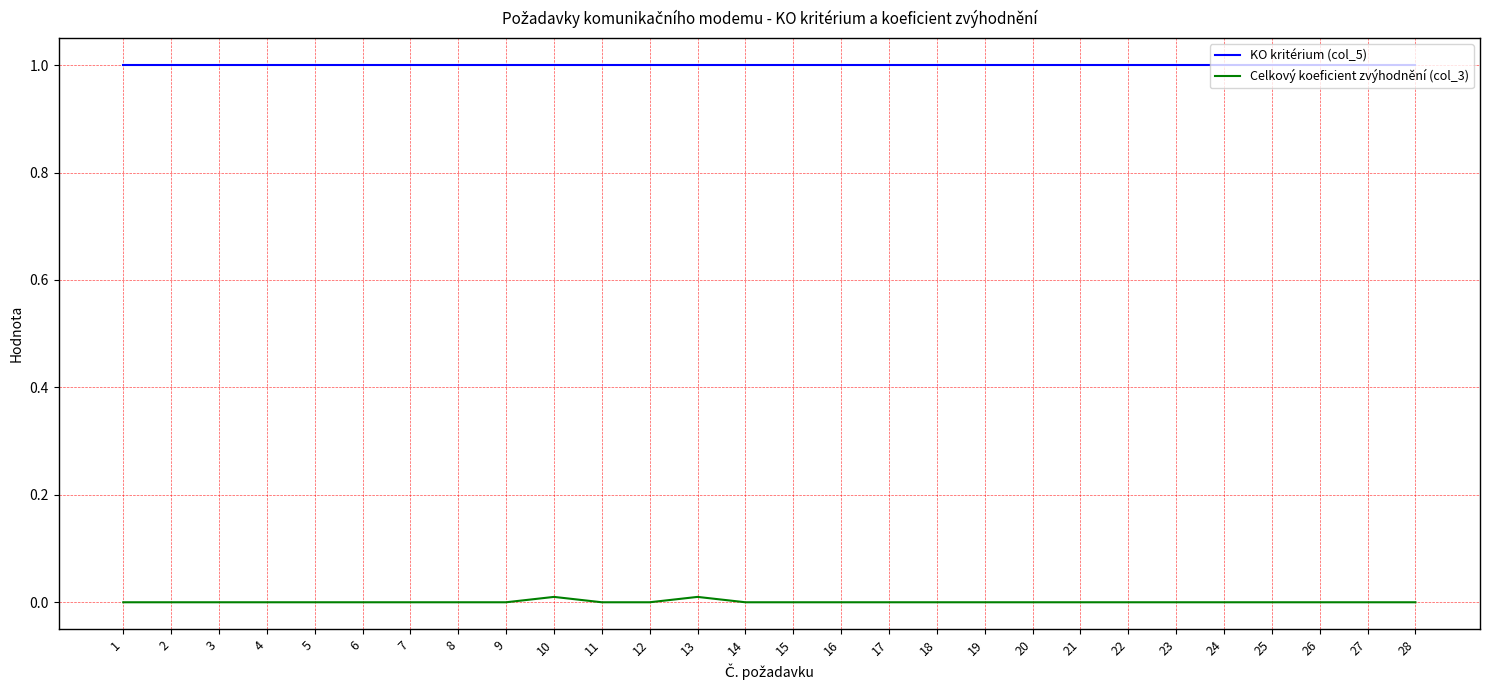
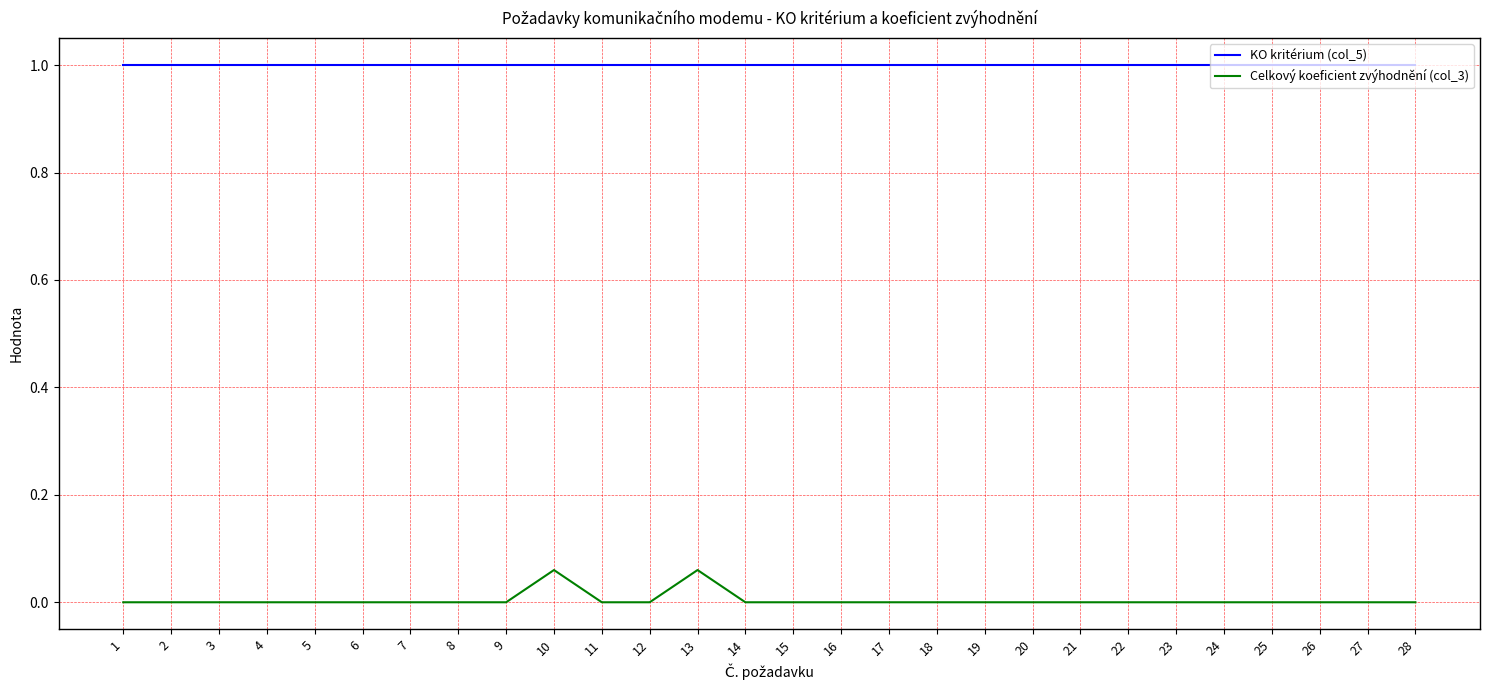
Celkový koeficient zvýhodnění (col_3), 10: 0.01 -> 0.06
Celkový koeficient zvýhodnění (col_3), 13: 0.01 -> 0.06
